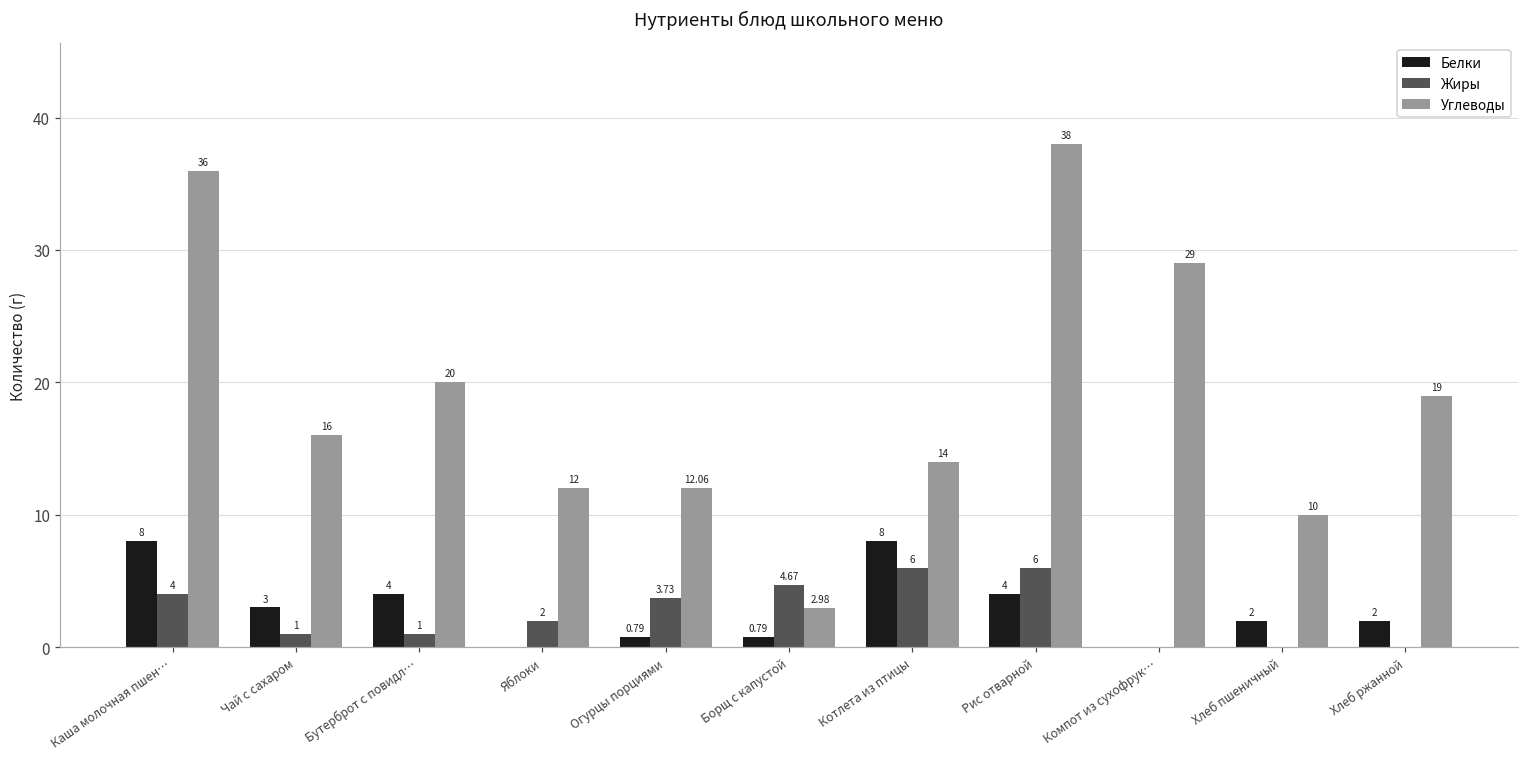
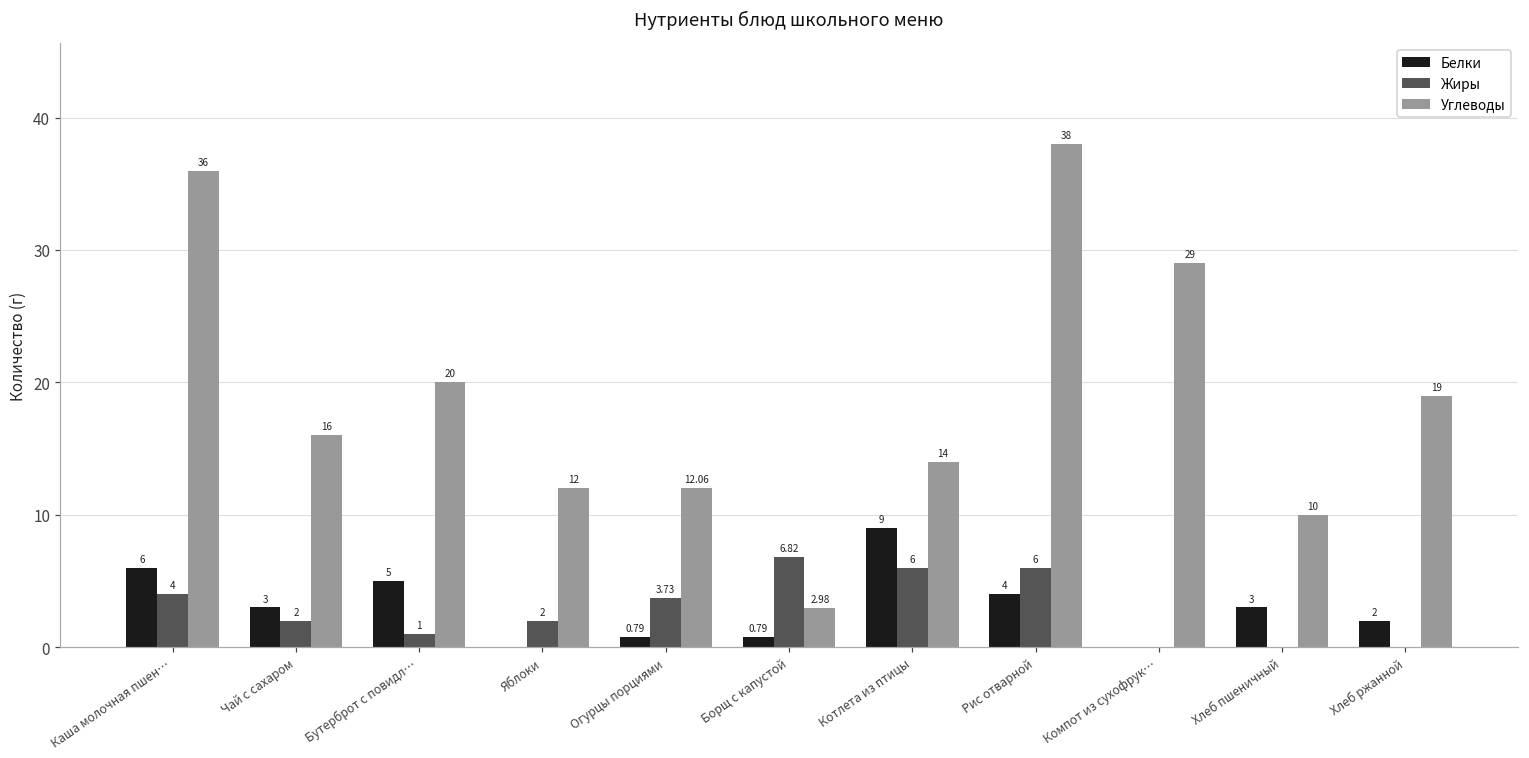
Белки, Каша молочная пшен…: 8 -> 6
Жиры, Чай с сахаром: 1 -> 2
Белки, Бутерброт с повидл…: 4 -> 5
Жиры, Борщ с капустой: 4.67 -> 6.82
Белки, Котлета из птицы: 8 -> 9
Белки, Хлеб пшеничный: 2 -> 3
